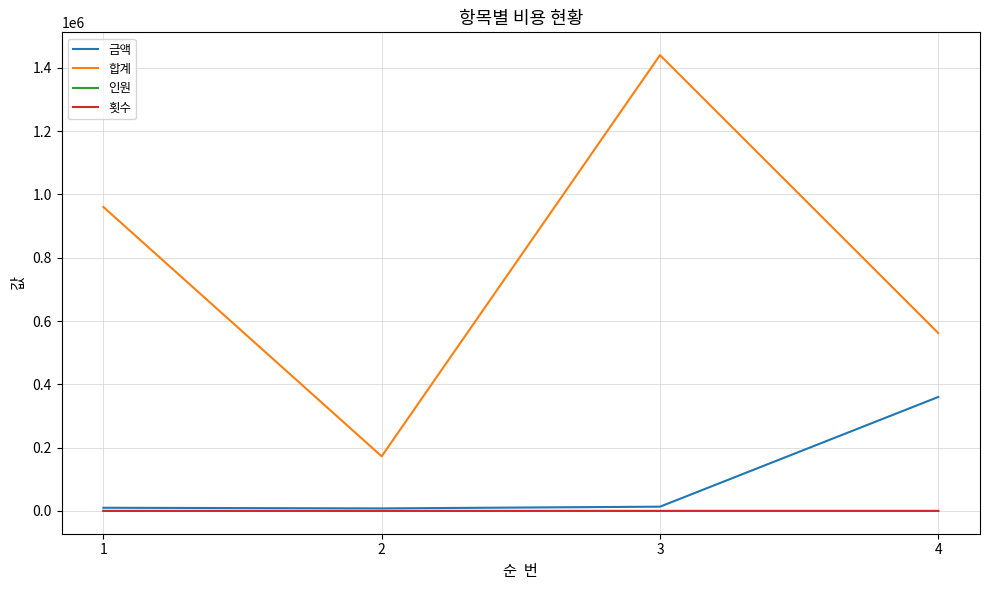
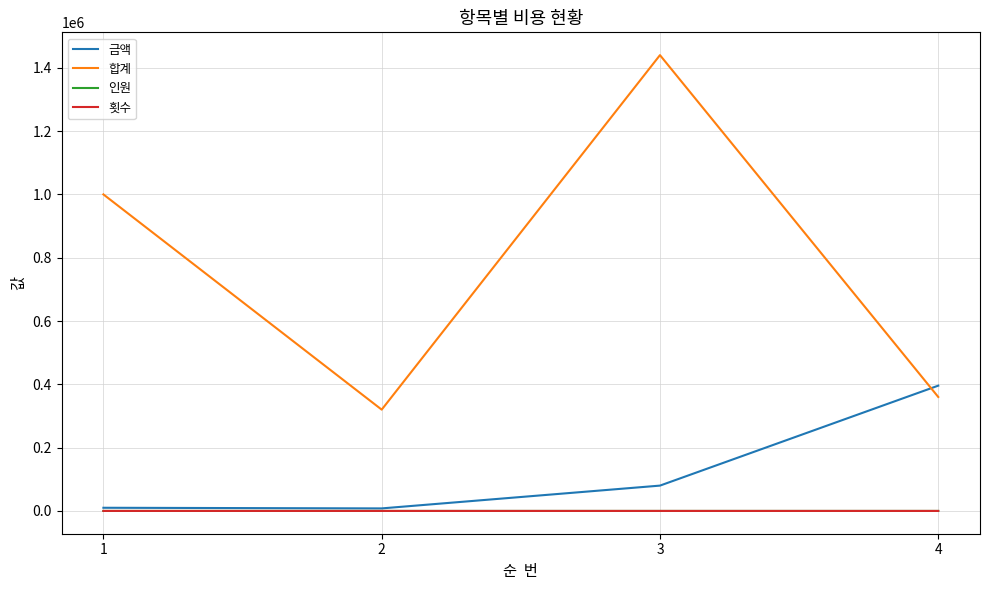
합계, 1: 960000 -> 1000000
합계, 2: 170000 -> 320000
금액, 3: 10000 -> 80000
금액, 4: 360000 -> 400000
합계, 4: 560000 -> 360000
